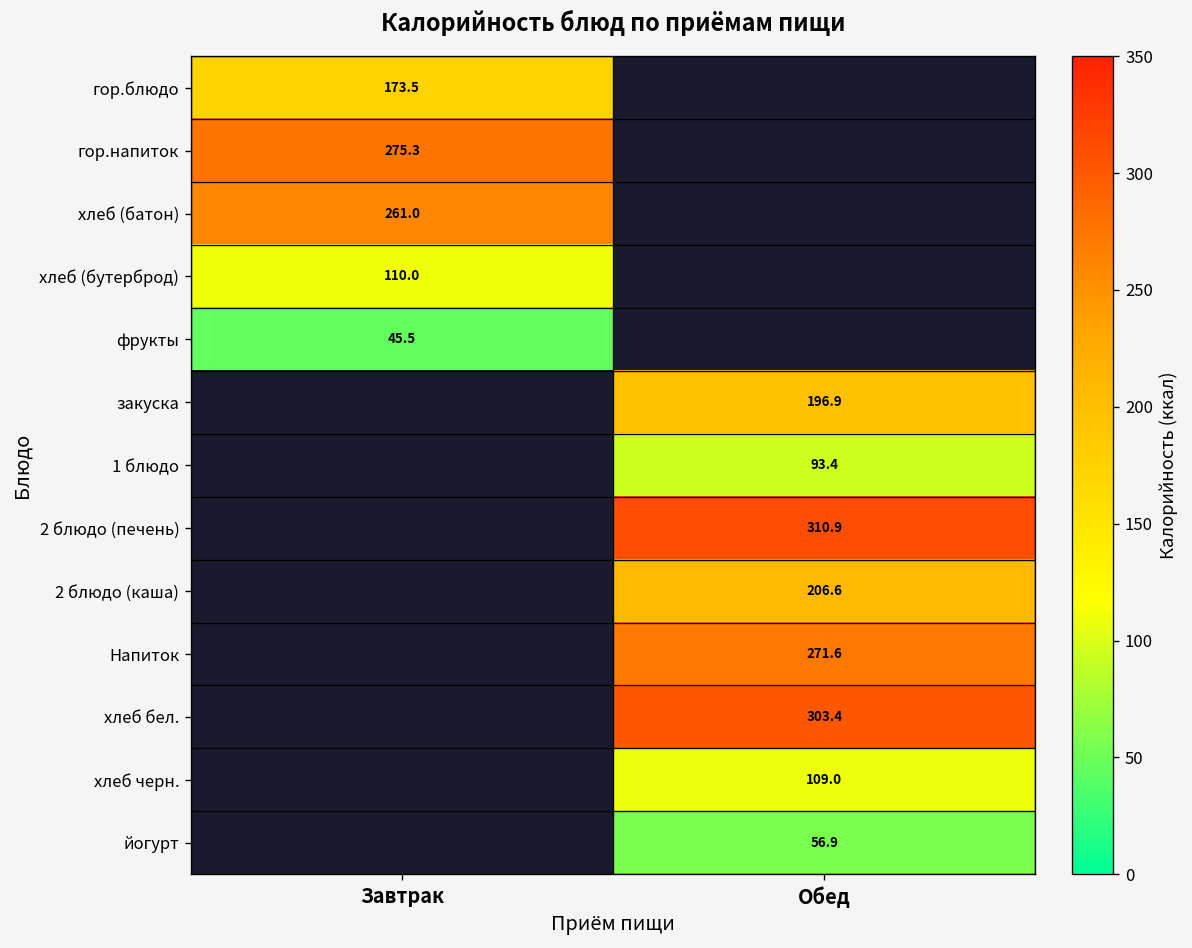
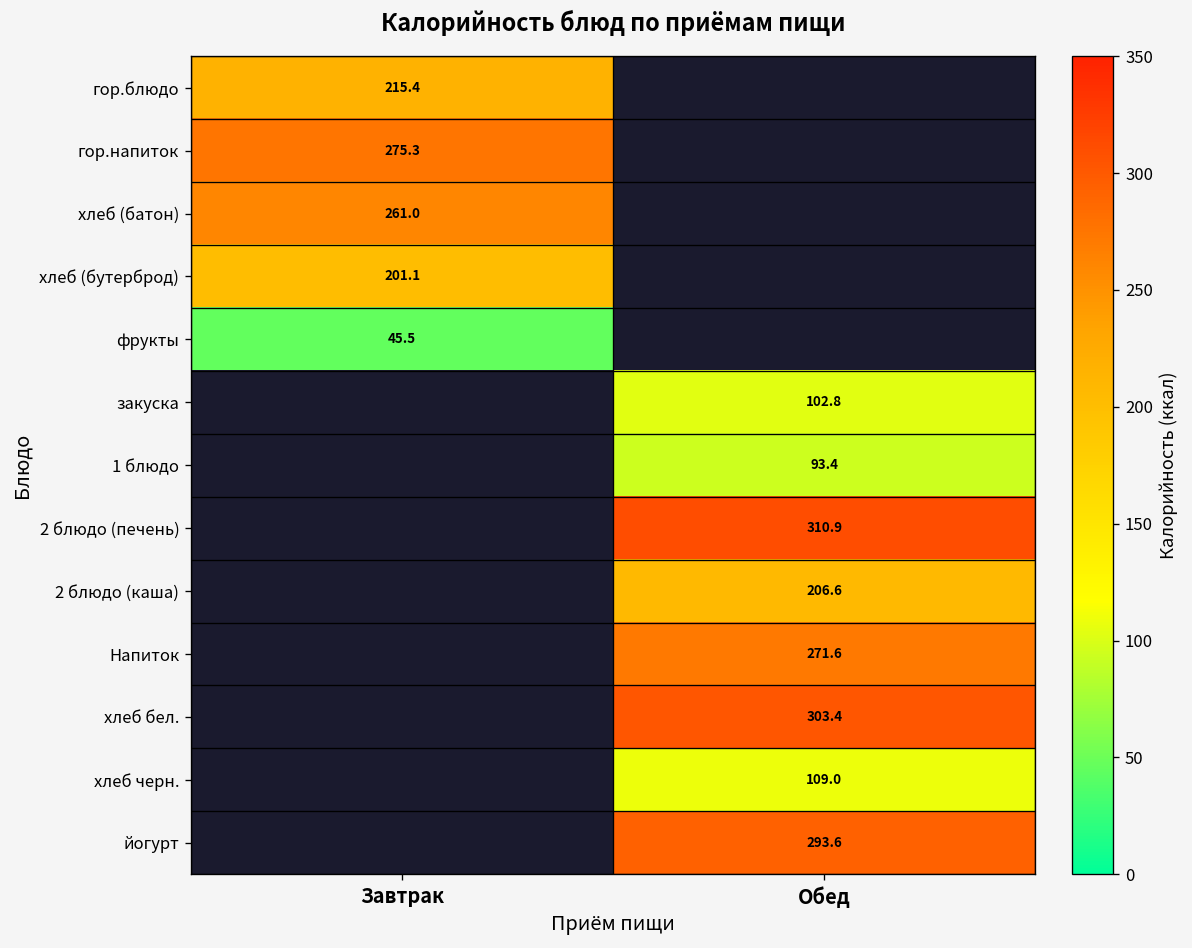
гор.блюдо, Завтрак: 173.5 -> 215.4
хлеб (бутерброд), Завтрак: 110.0 -> 201.1
закуска, Обед: 196.9 -> 102.8
йогурт, Обед: 56.9 -> 293.6
